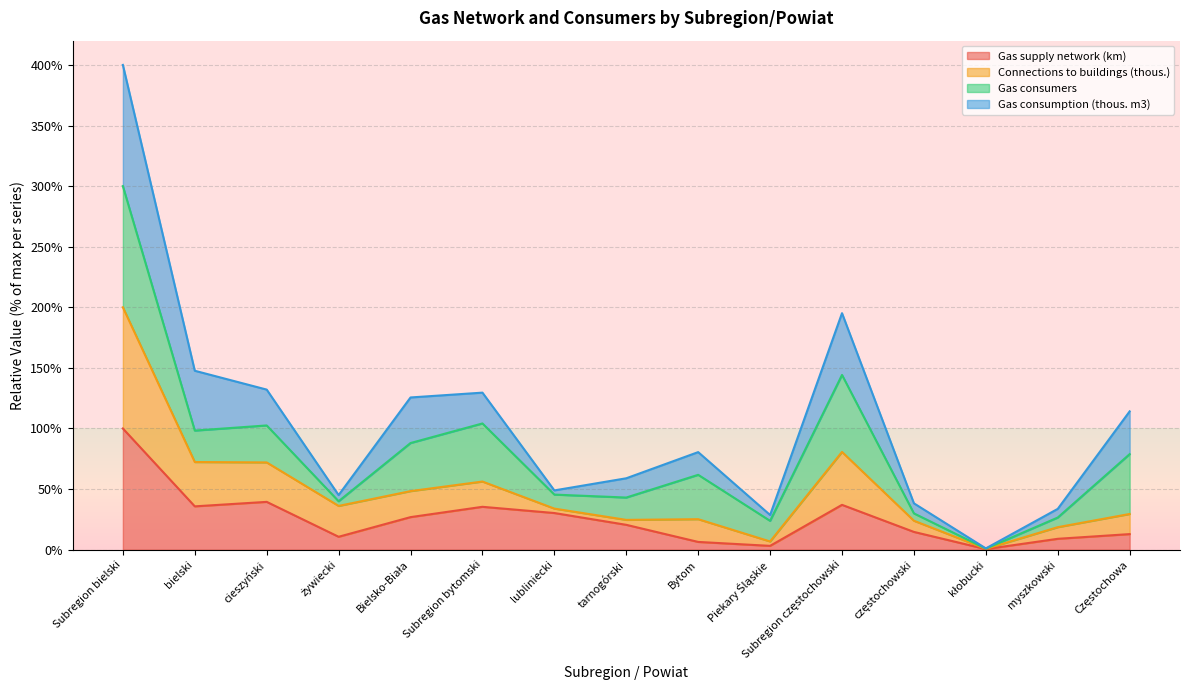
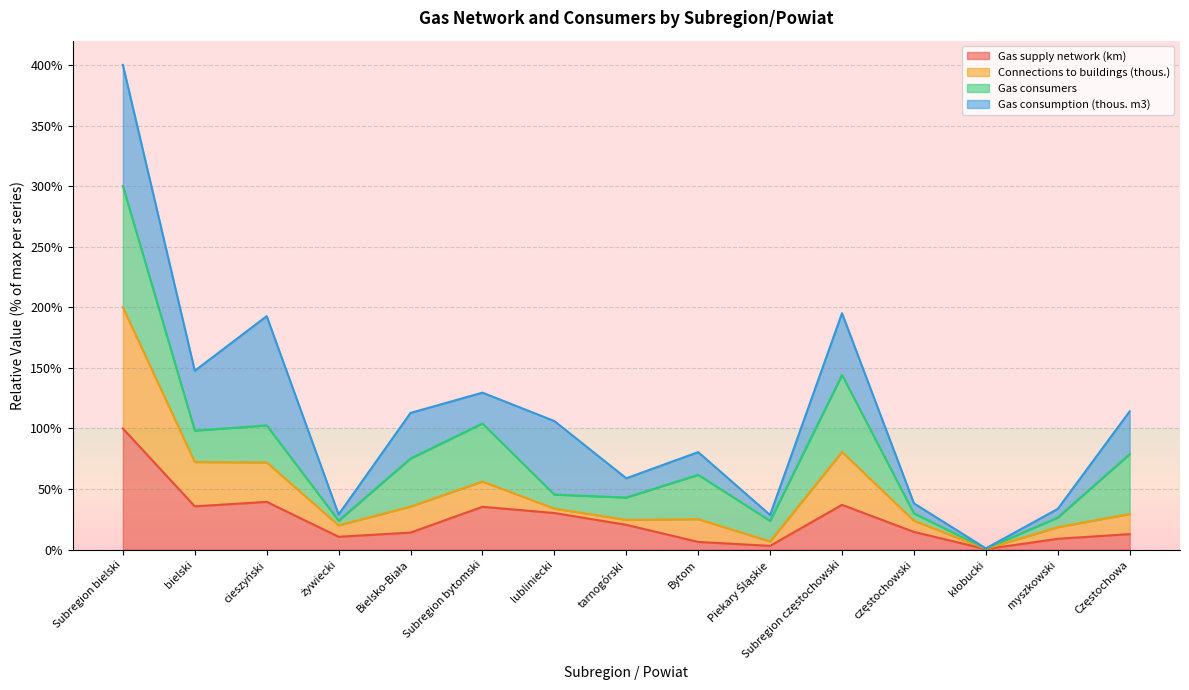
Gas consumption (thous. m3), cieszyński: 30% -> 90%
Connections to buildings (thous.), żywiecki: 25% -> 9%
Gas supply network (km), Bielsko-Biała: 27% -> 14%
Gas consumption (thous. m3), lubliniecki: 3% -> 61%
